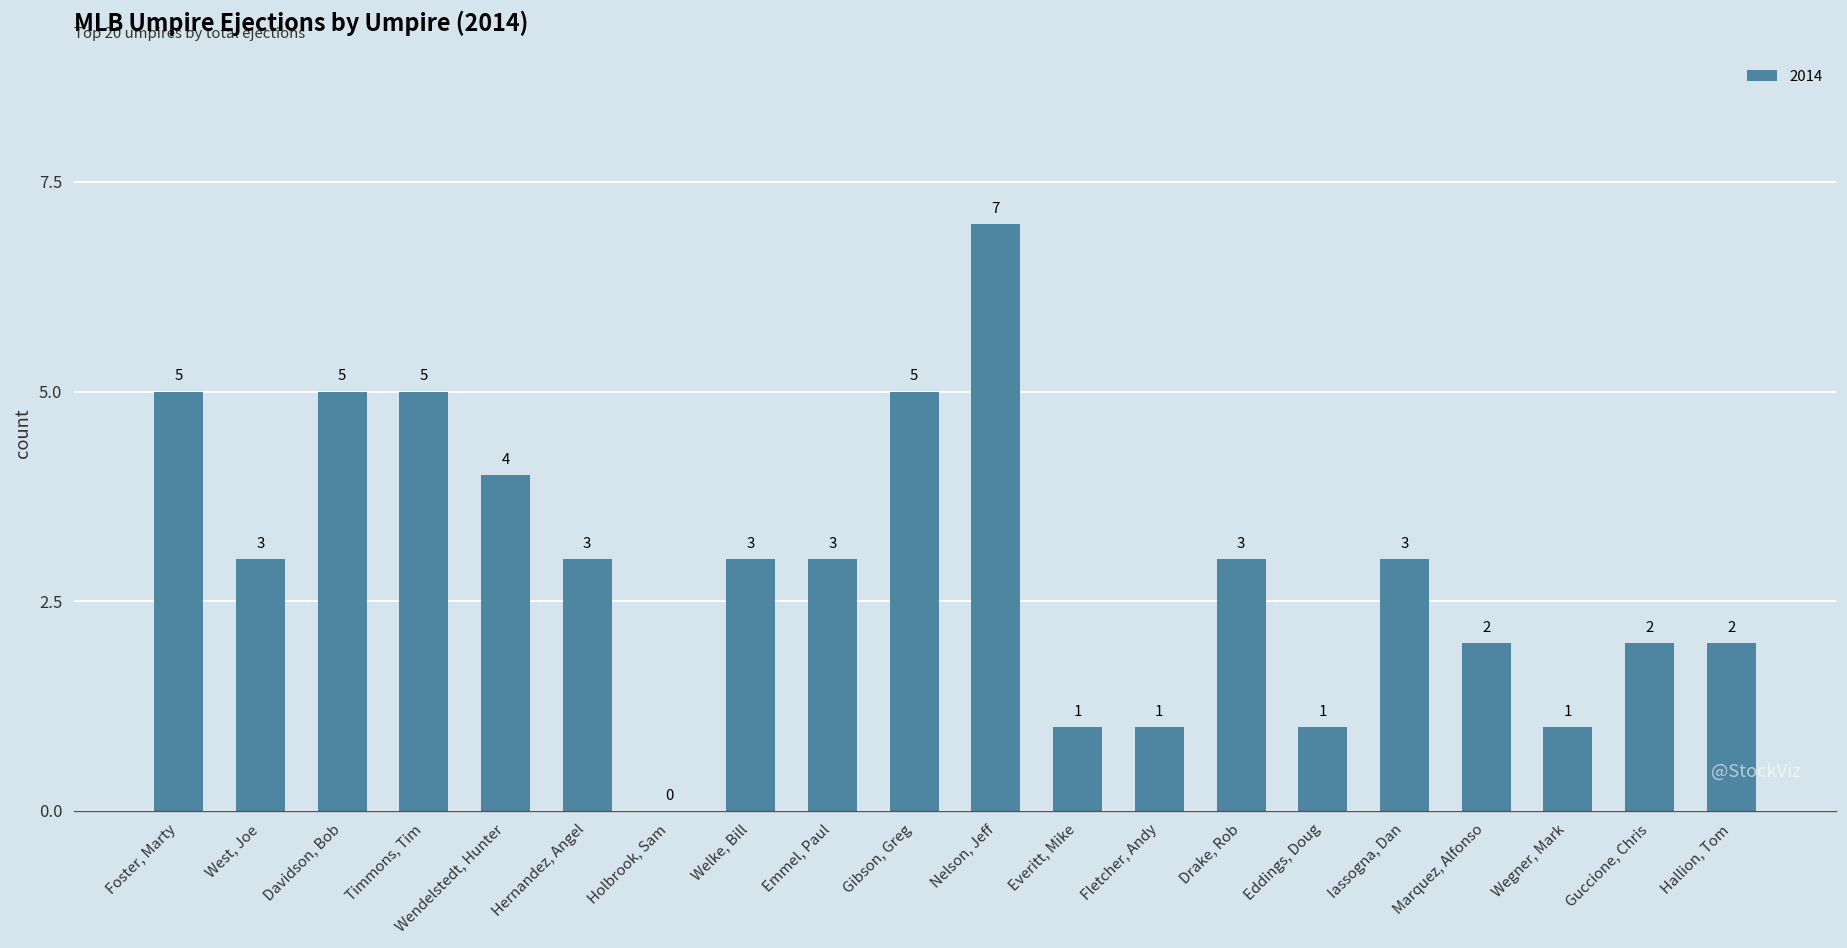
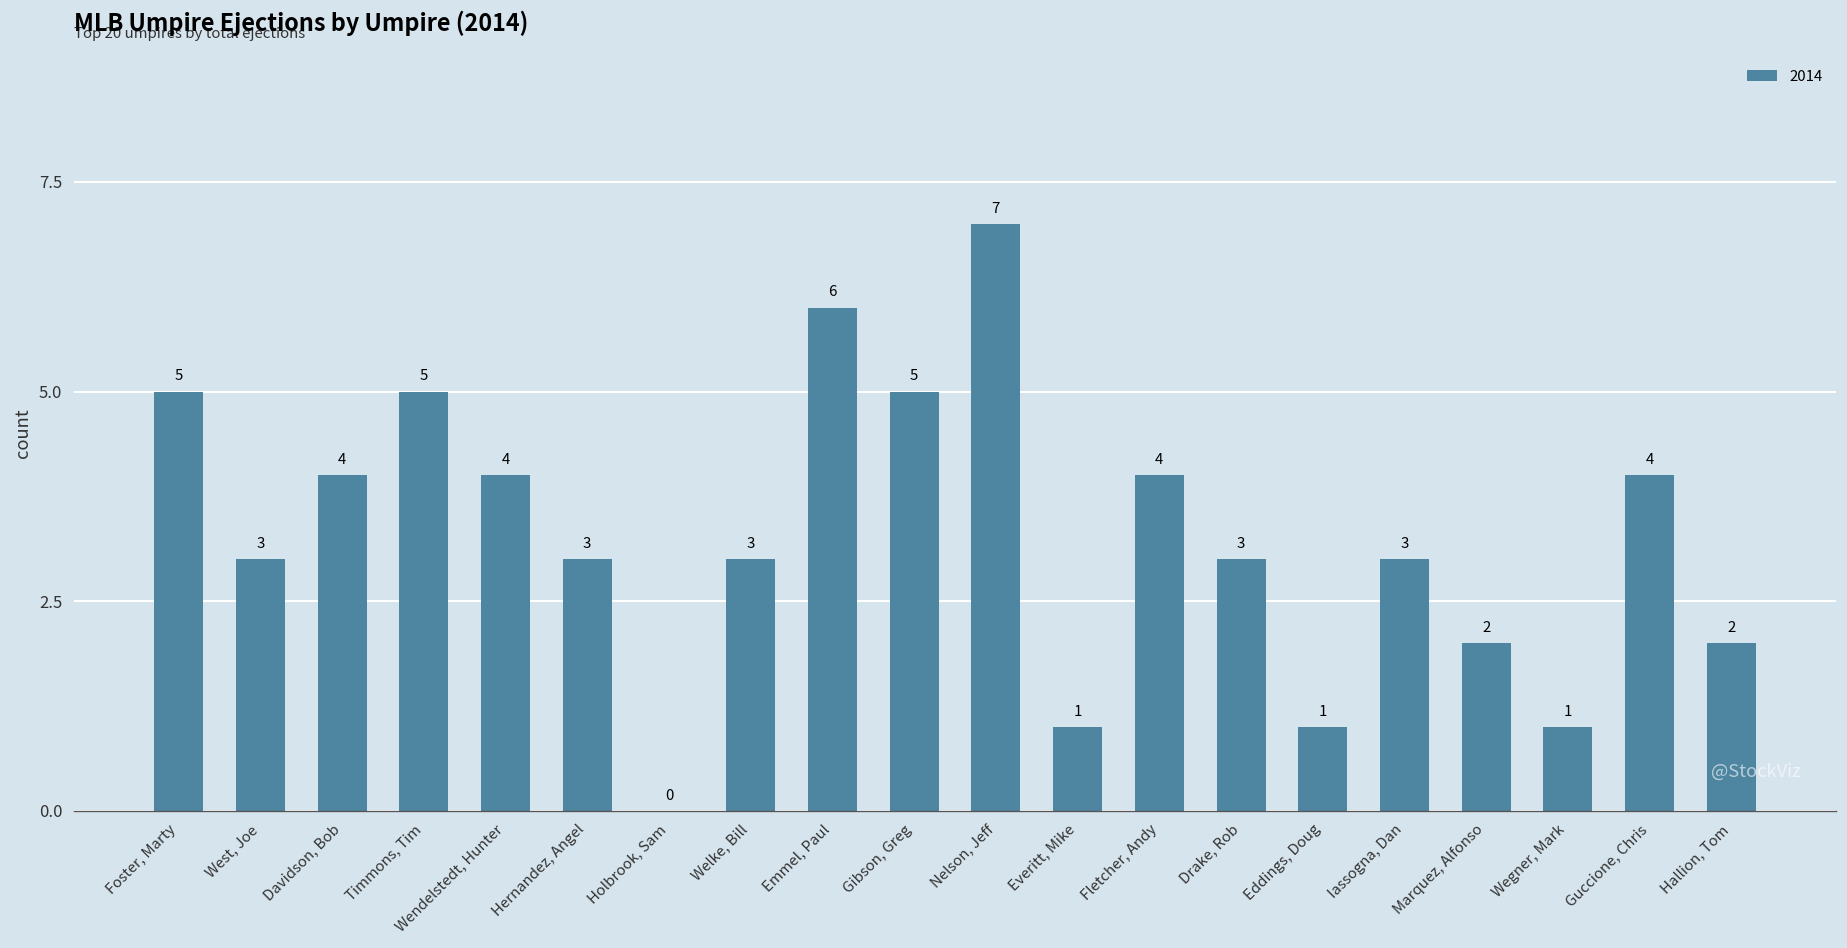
Davidson, Bob: 5 -> 4
Emmel, Paul: 3 -> 6
Fletcher, Andy: 1 -> 4
Guccione, Chris: 2 -> 4
